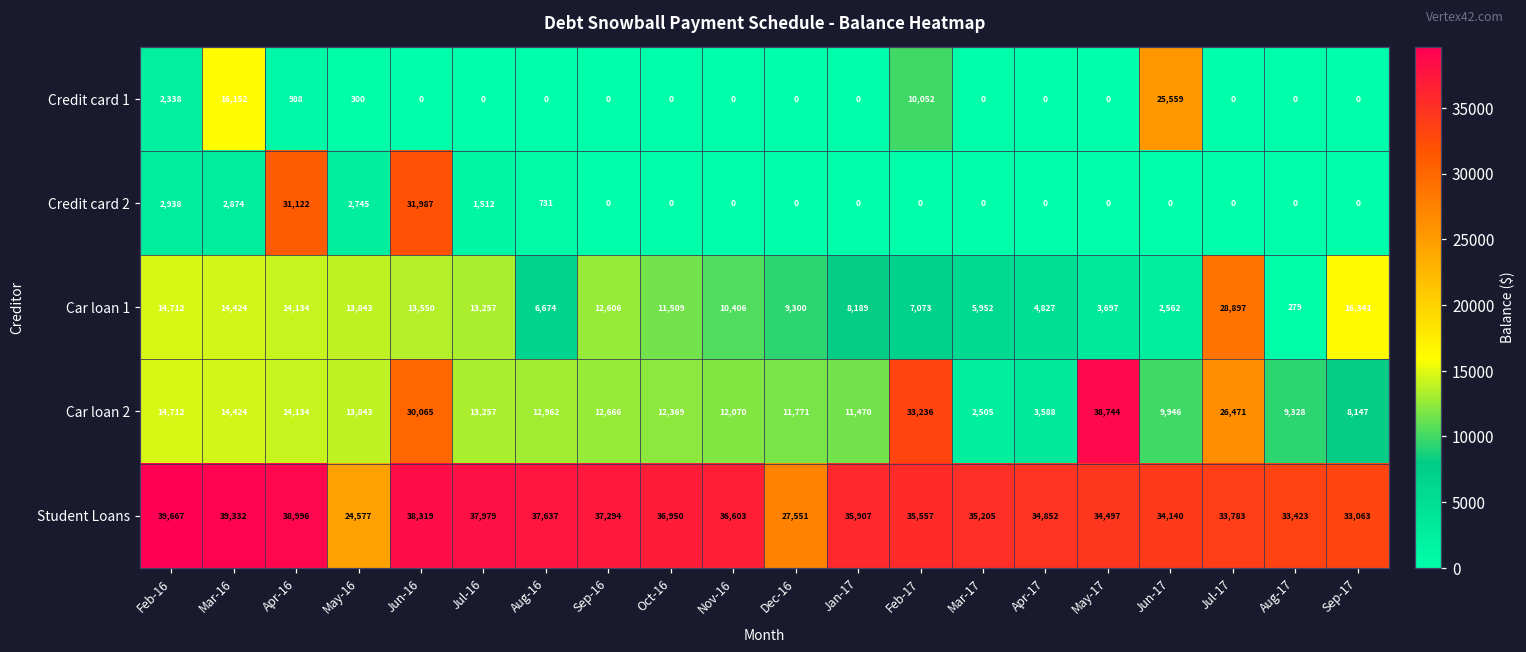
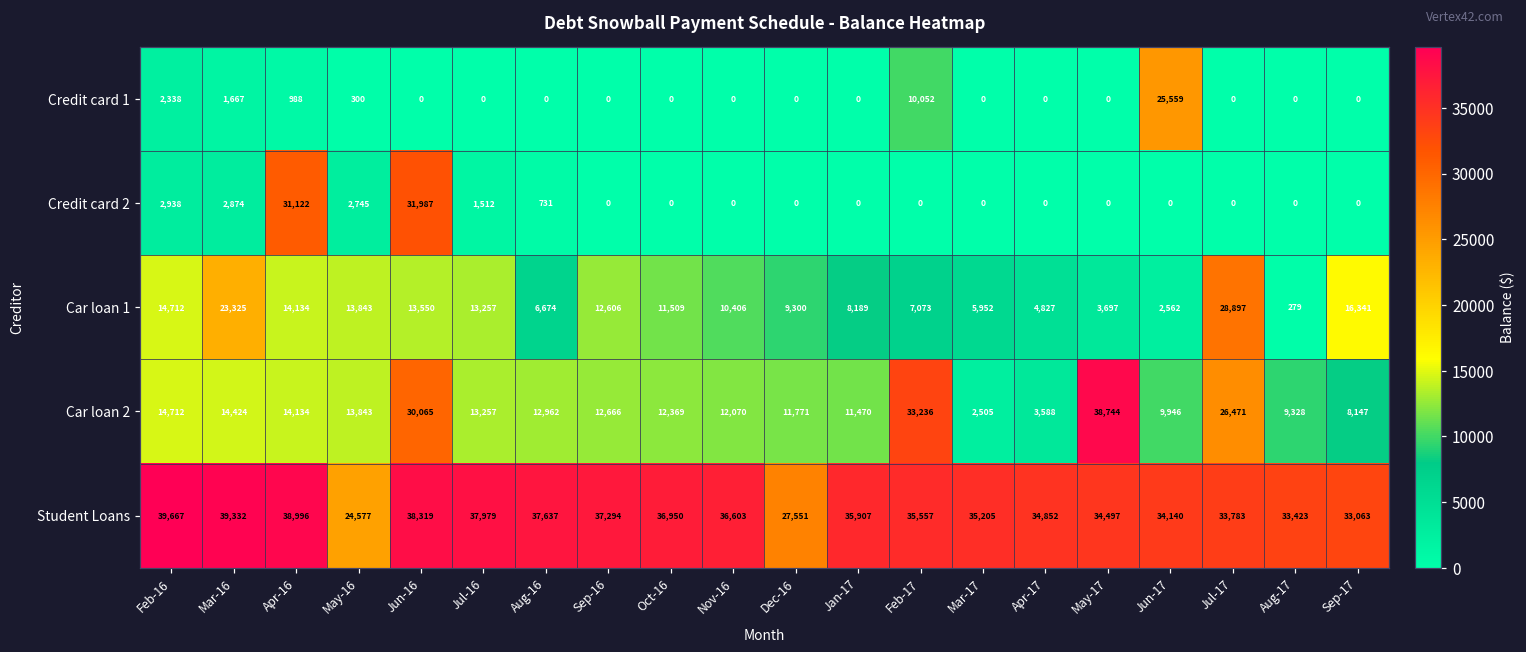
Credit card 1, Mar-16: 16,152 -> 1,667
Car loan 1, Mar-16: 14,424 -> 23,325
